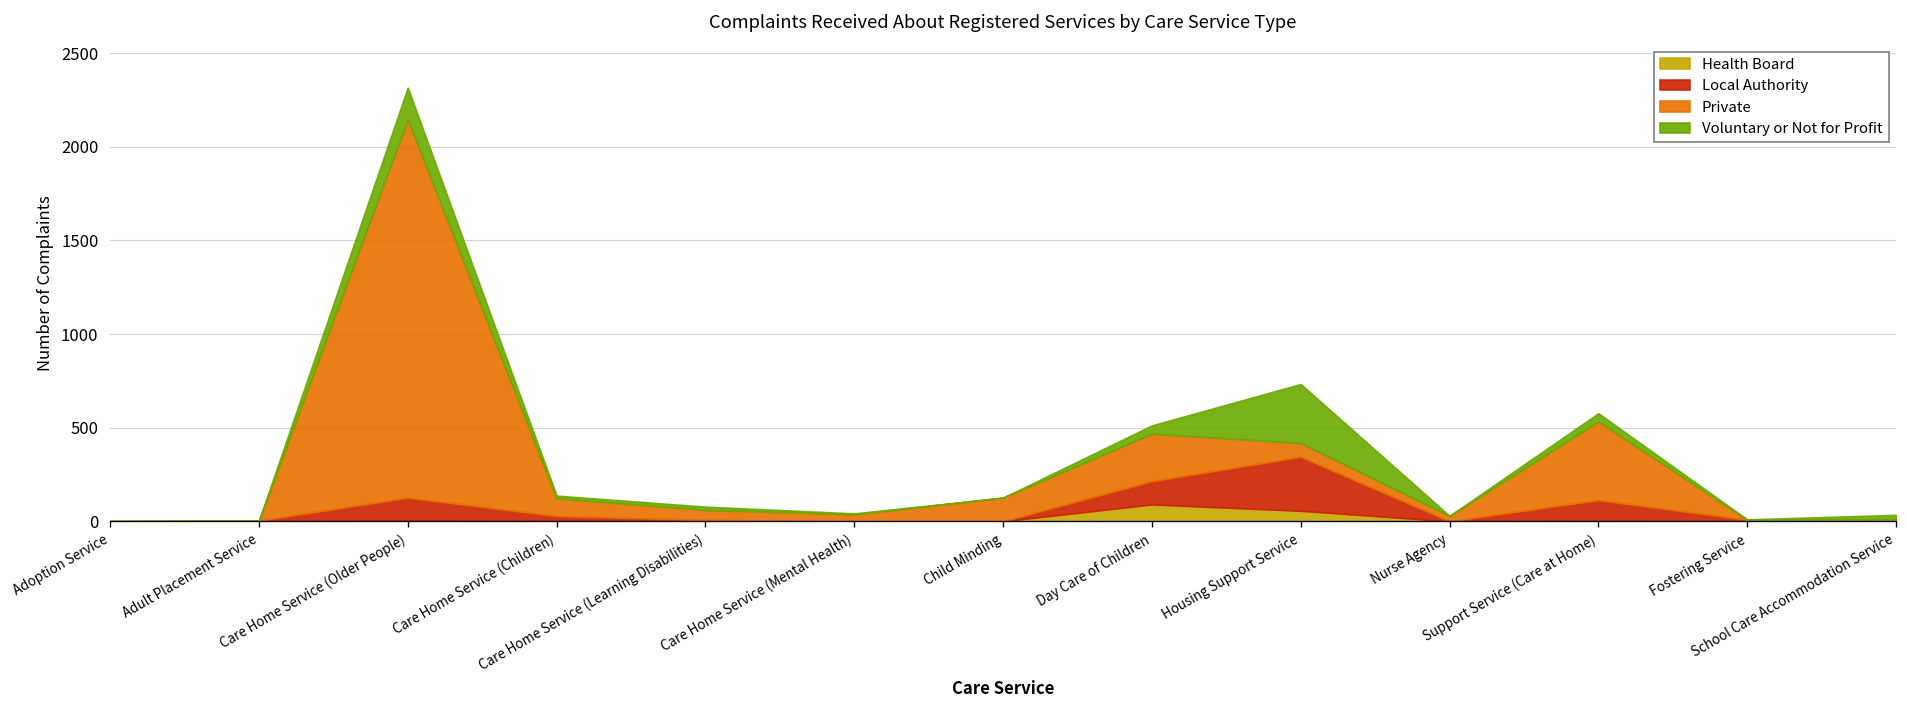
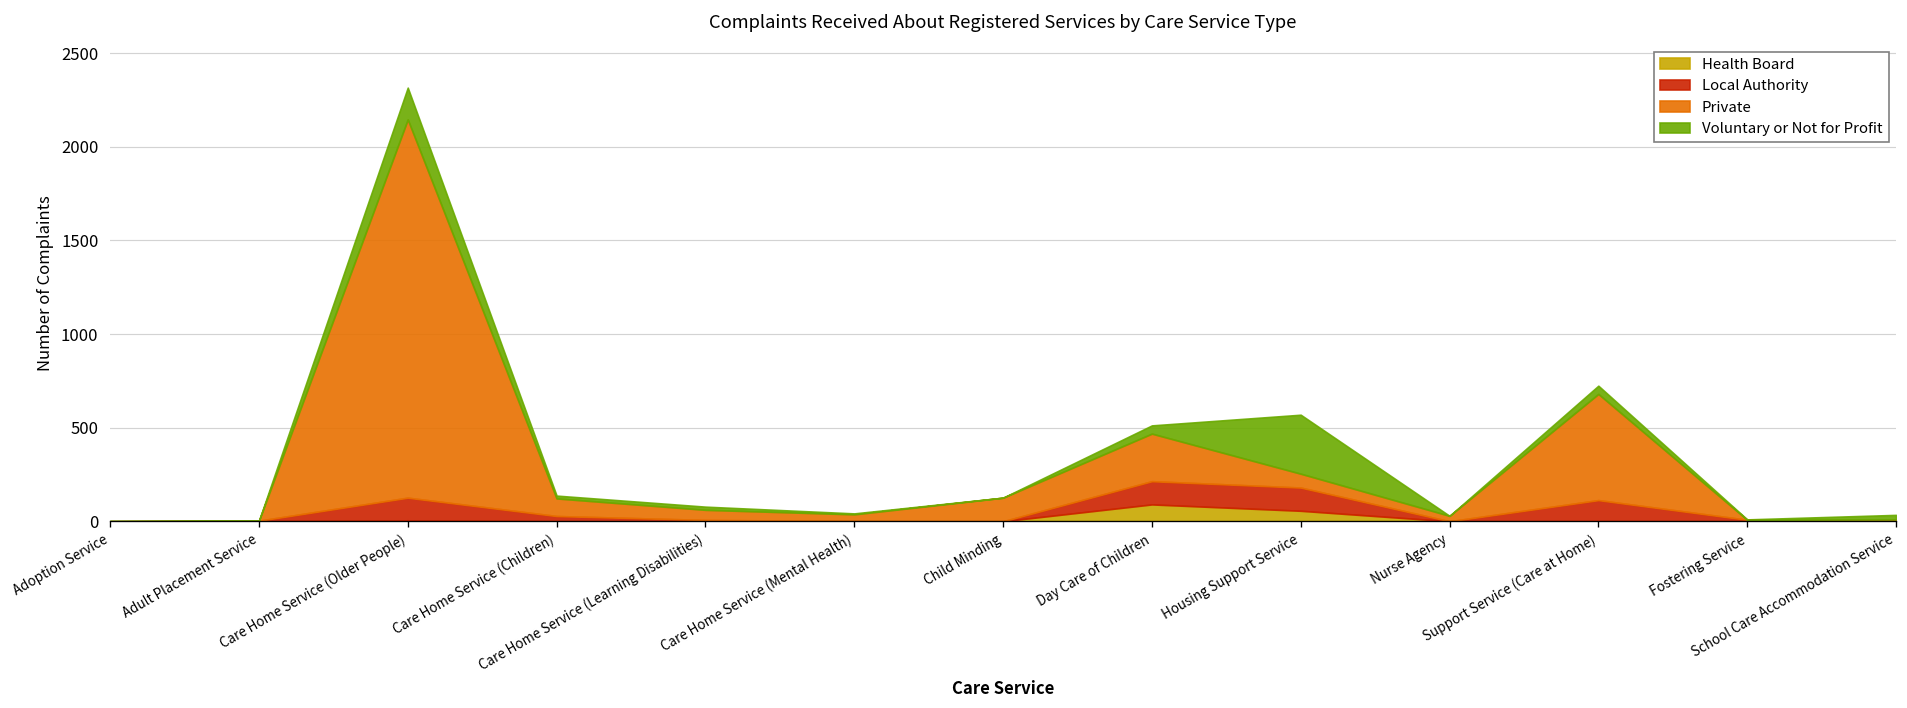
Local Authority, Housing Support Service: 290 -> 120
Private, Support Service (Care at Home): 420 -> 570
